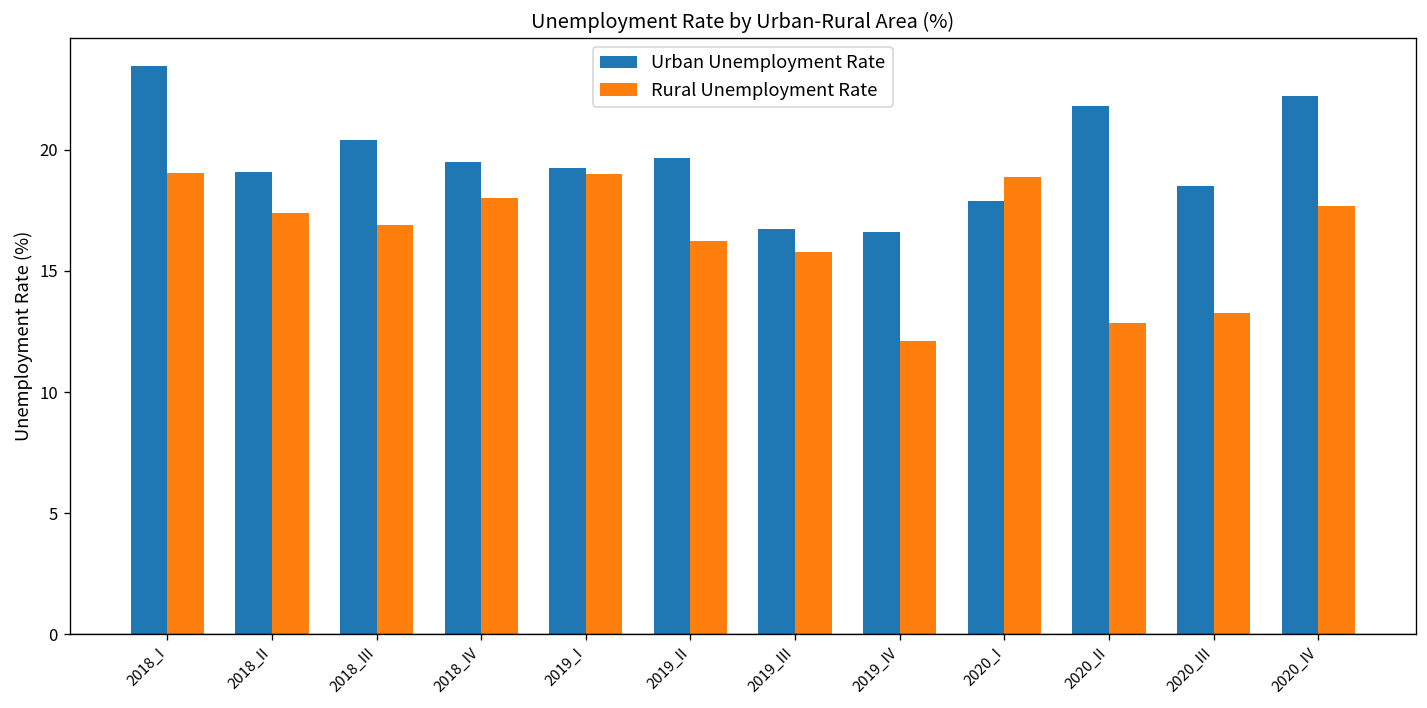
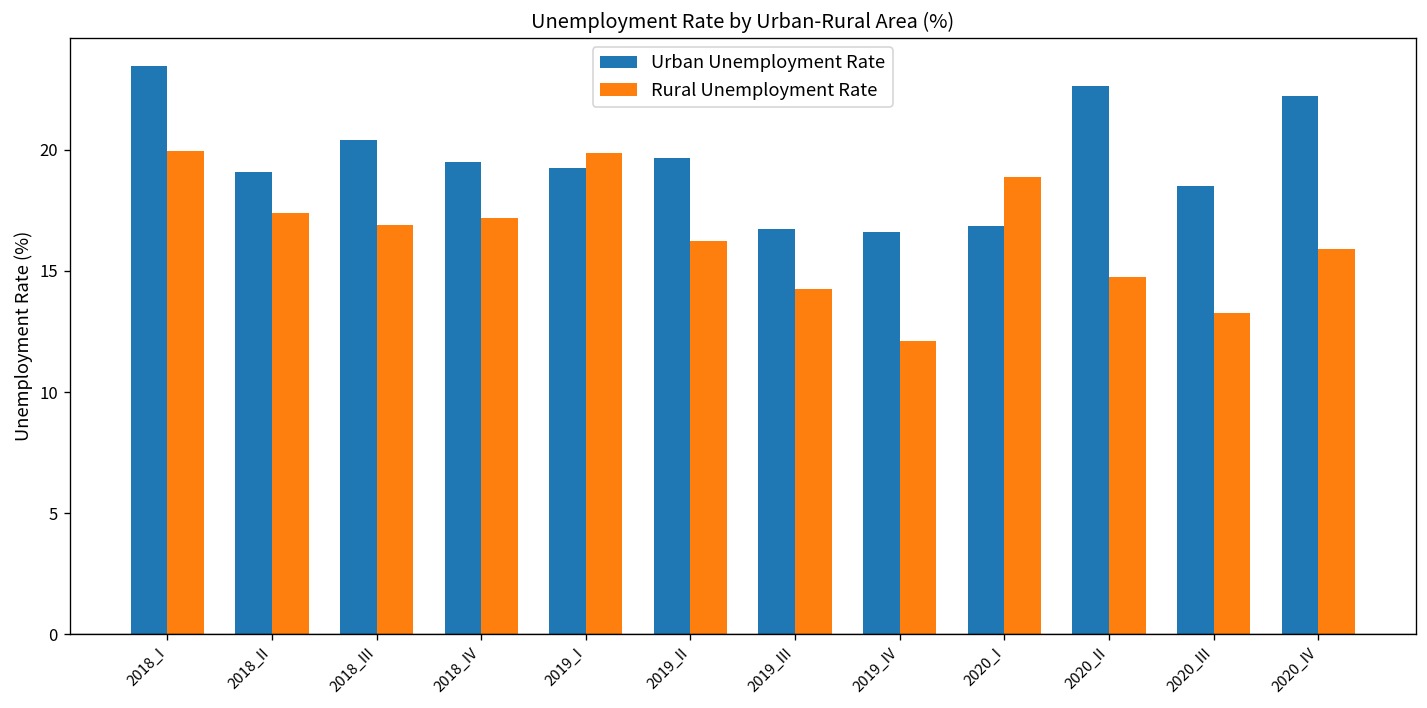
Rural Unemployment Rate, 2018_I: 19.0 -> 20.0
Rural Unemployment Rate, 2018_IV: 18.0 -> 17.2
Rural Unemployment Rate, 2019_I: 19.0 -> 19.9
Rural Unemployment Rate, 2019_III: 15.8 -> 14.3
Urban Unemployment Rate, 2020_I: 17.9 -> 16.9
Urban Unemployment Rate, 2020_II: 21.8 -> 22.6
Rural Unemployment Rate, 2020_II: 12.9 -> 14.8
Rural Unemployment Rate, 2020_IV: 17.7 -> 15.9
